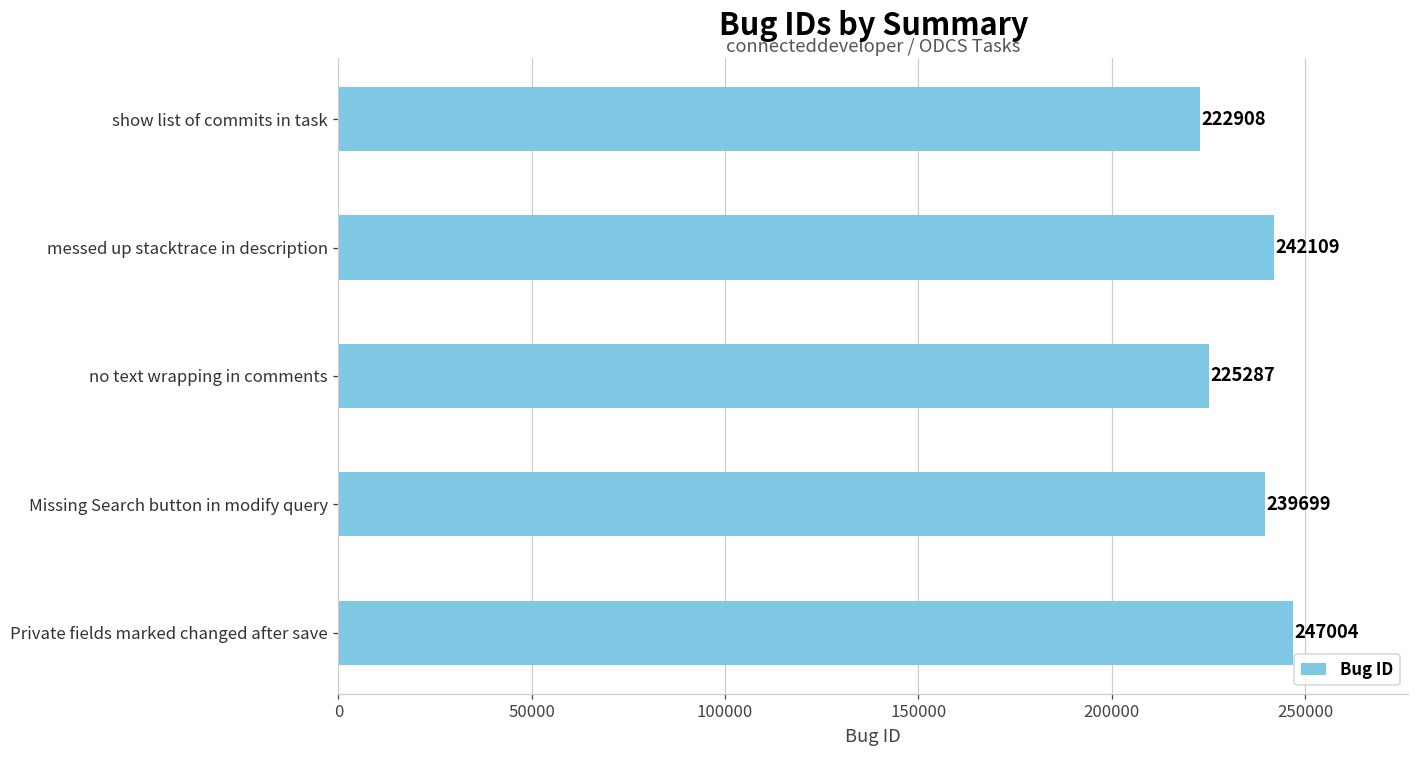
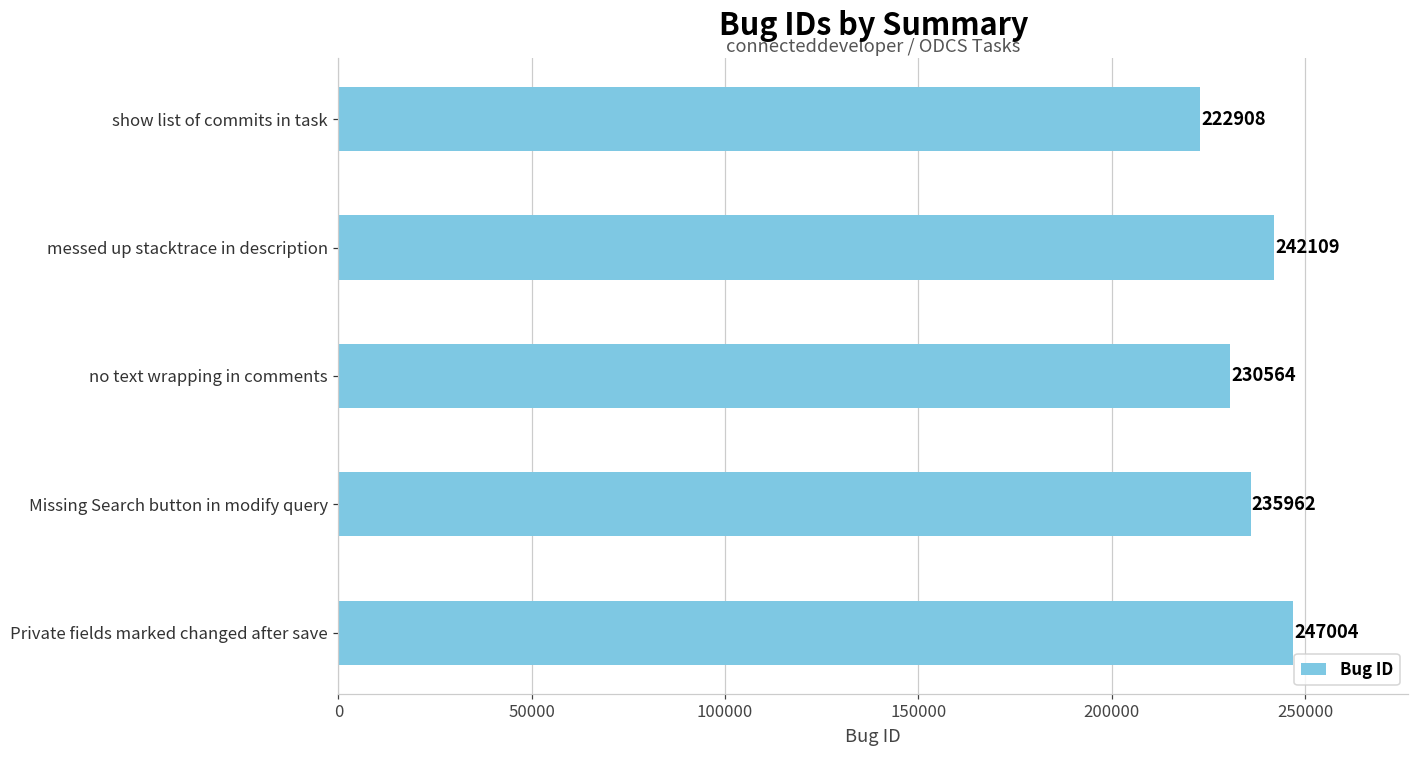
no text wrapping in comments: 225287 -> 230564
Missing Search button in modify query: 239699 -> 235962
